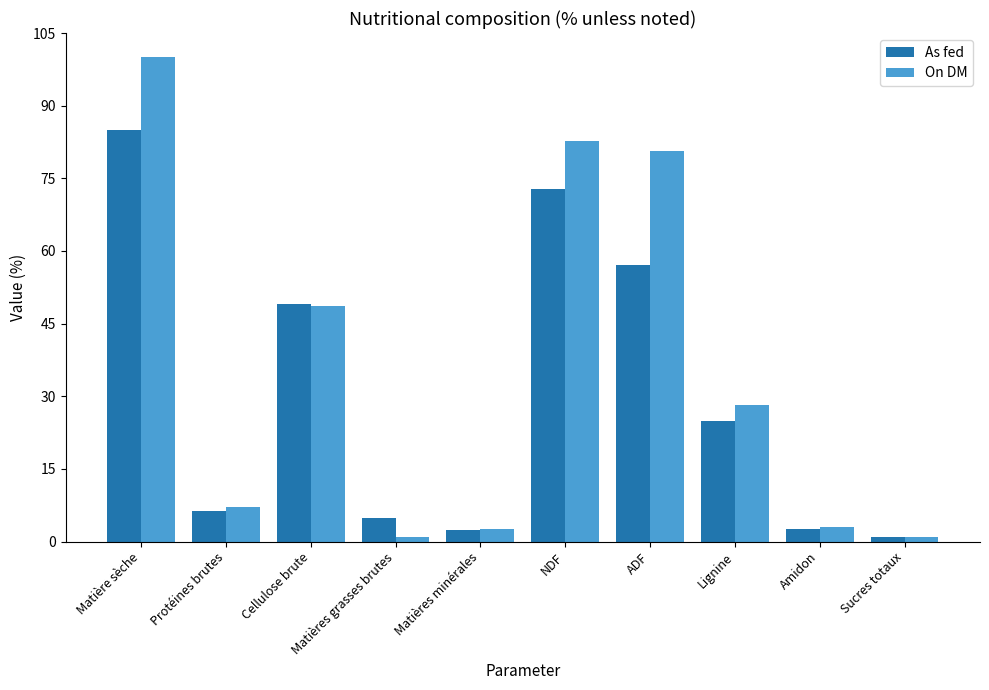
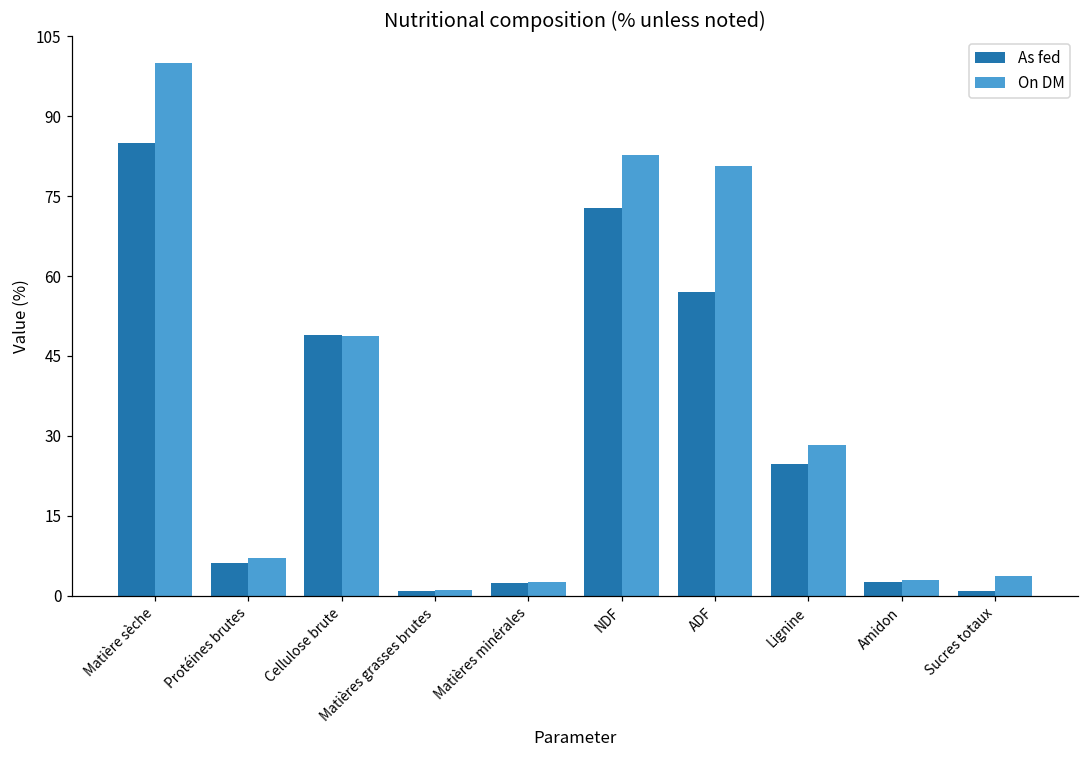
As fed, Matières grasses brutes: 5 -> 1
On DM, Sucres totaux: 1 -> 4
